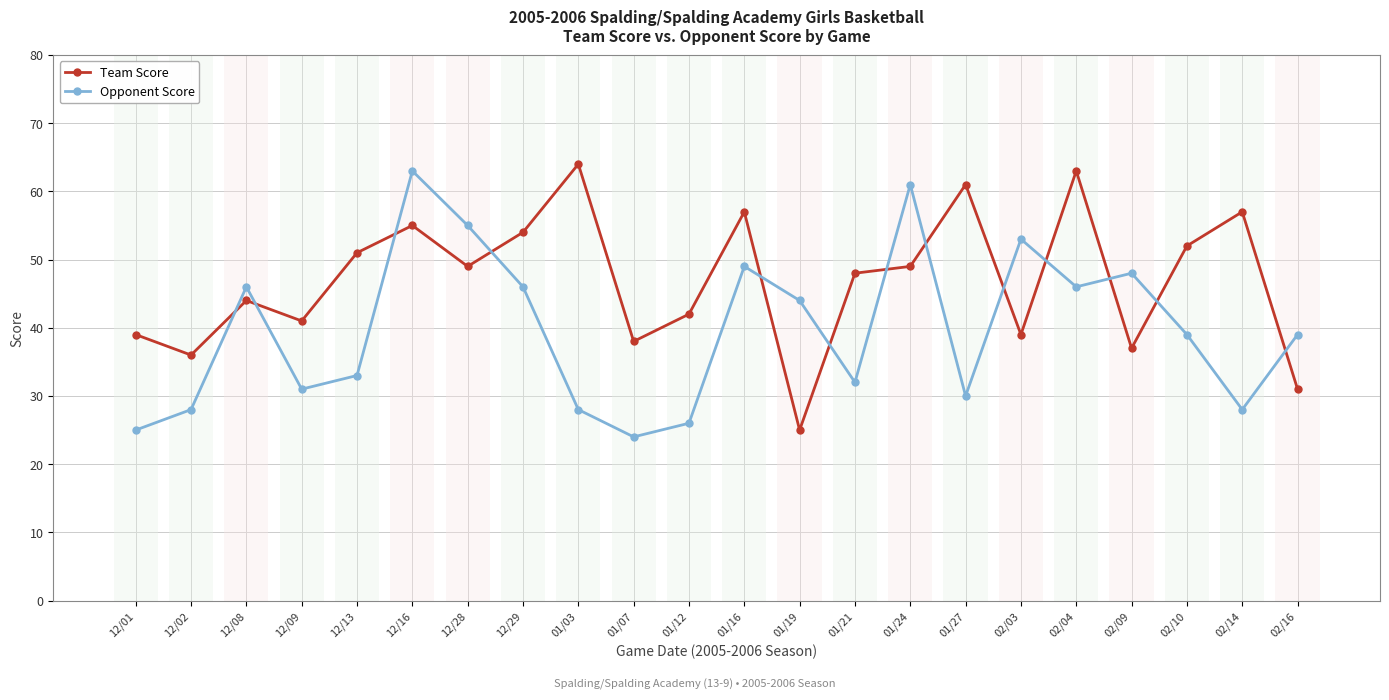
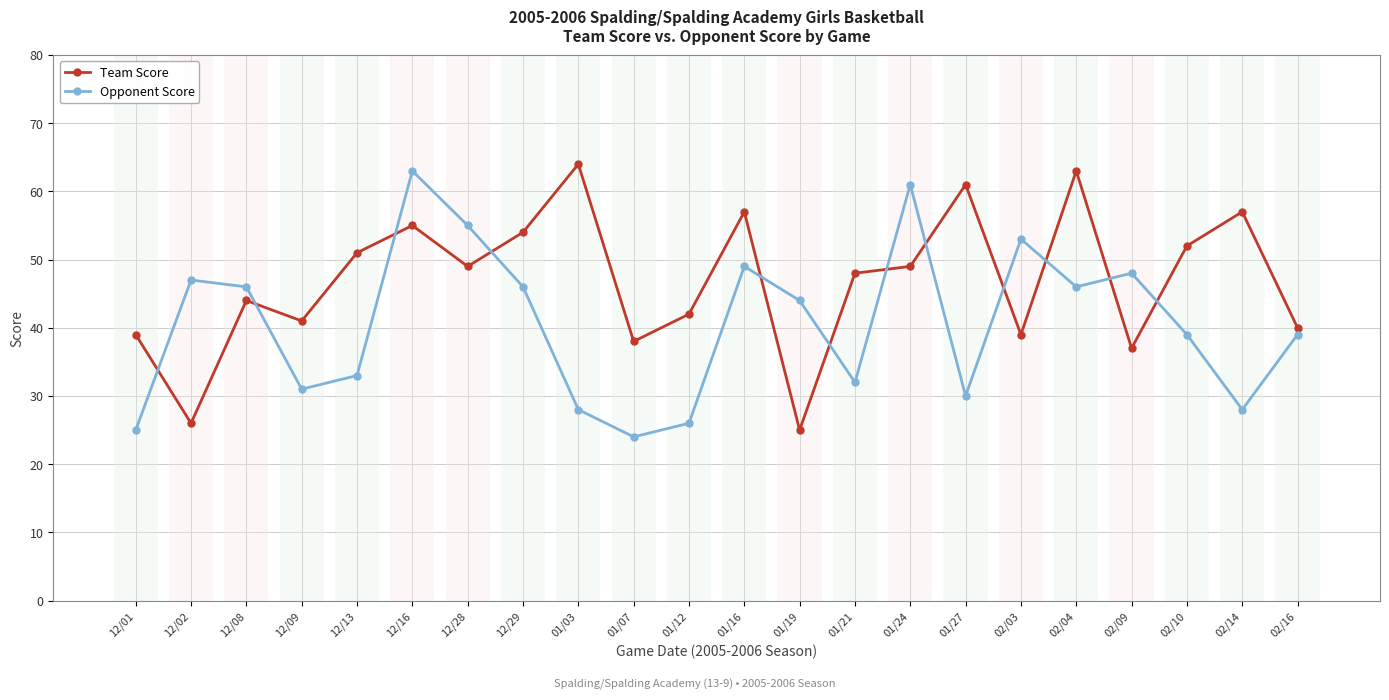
Team Score, 12/02: 36 -> 26
Opponent Score, 12/02: 28 -> 47
Team Score, 02/16: 31 -> 40
